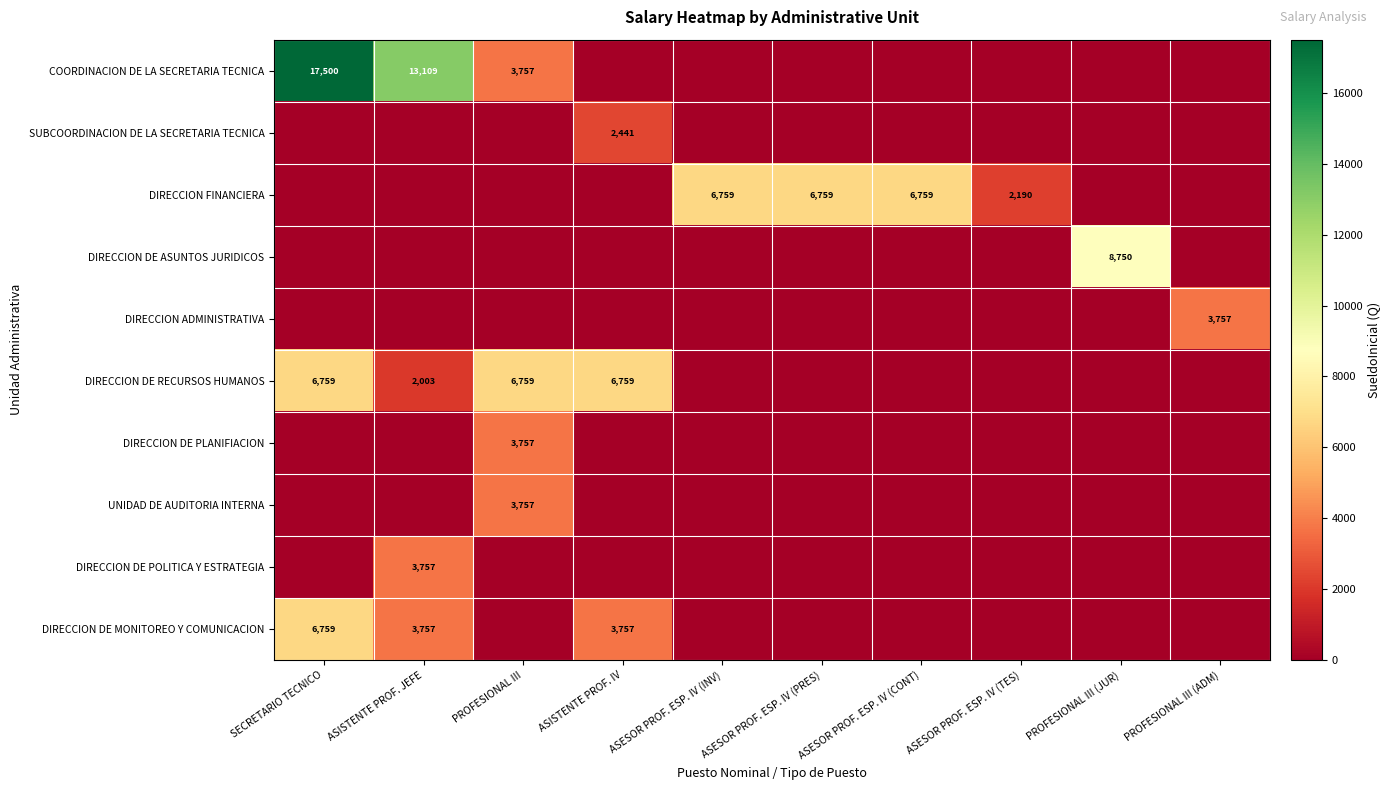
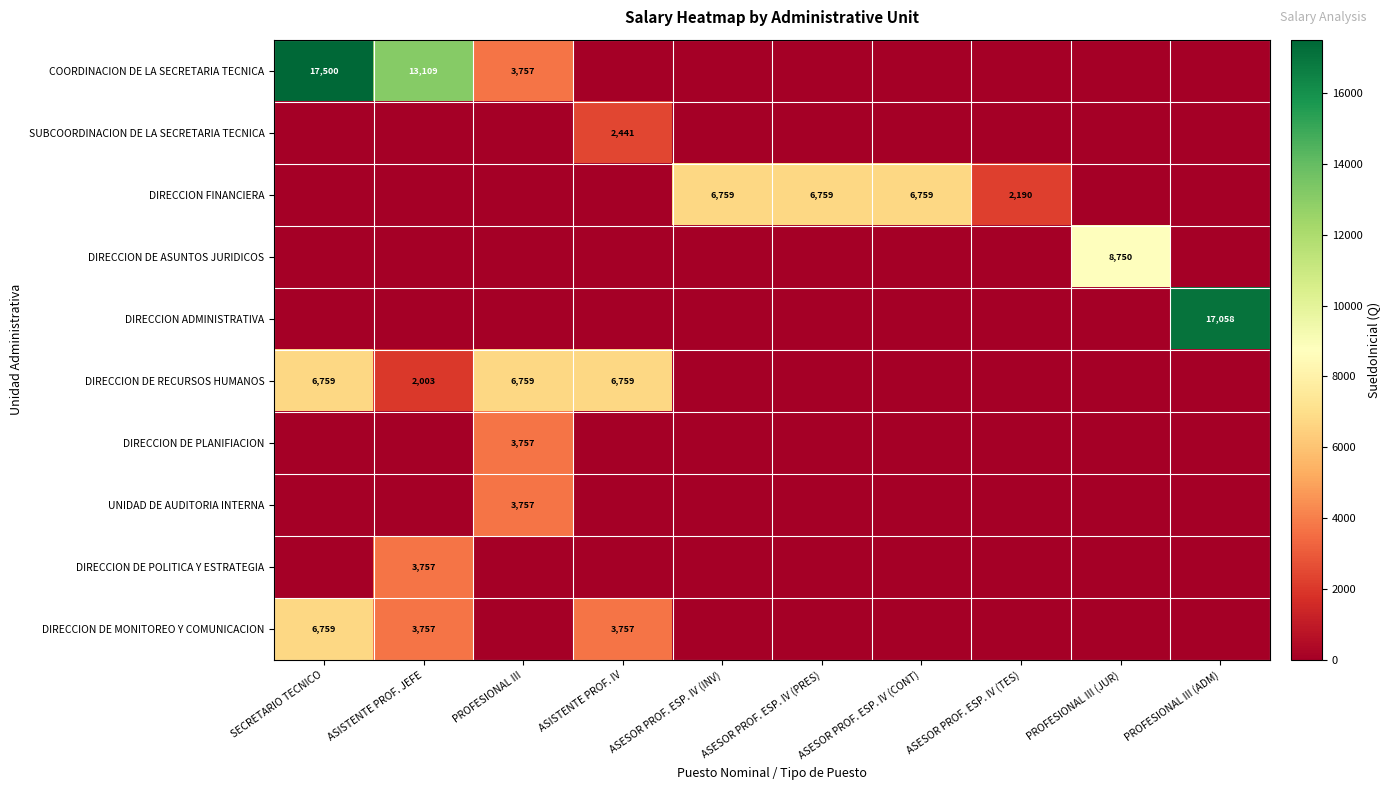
DIRECCION ADMINISTRATIVA, PROFESIONAL III (ADM): 3,757 -> 17,058
